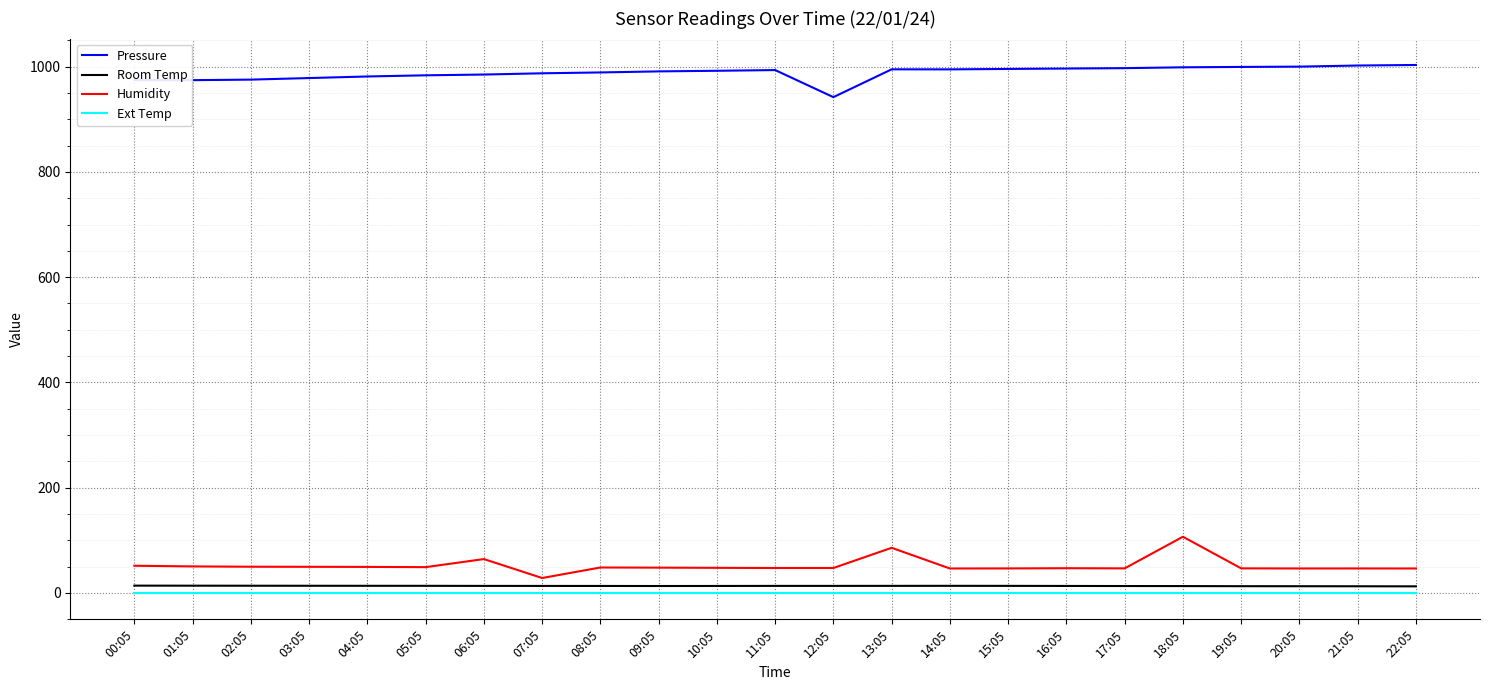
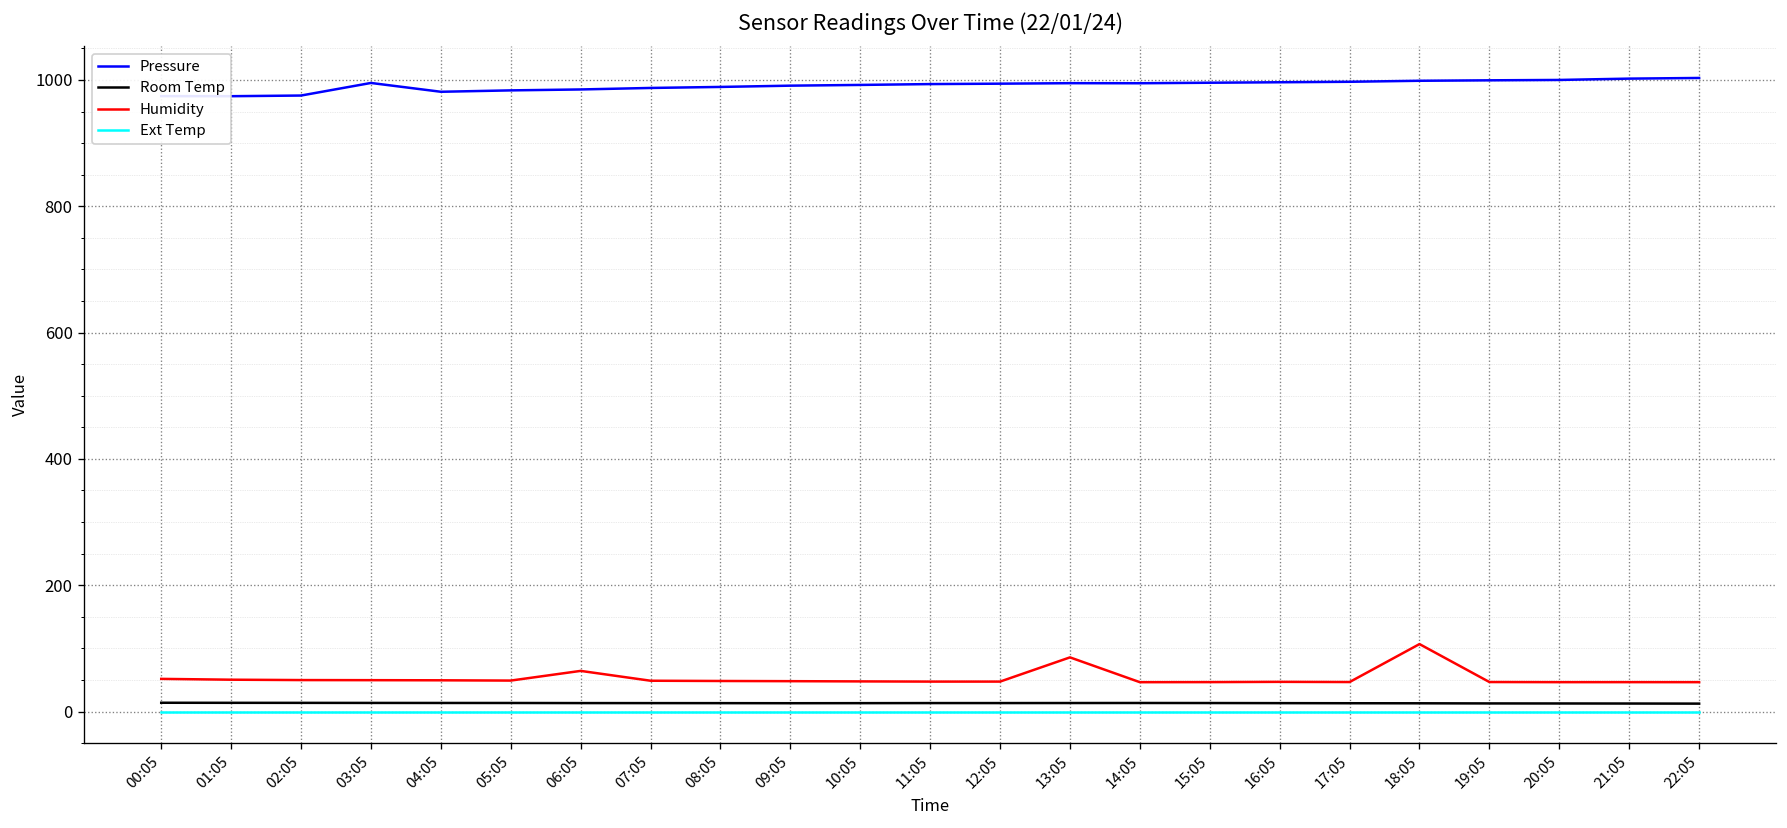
Pressure, 03:05: 980 -> 1000
Humidity, 07:05: 30 -> 50
Pressure, 12:05: 940 -> 990
